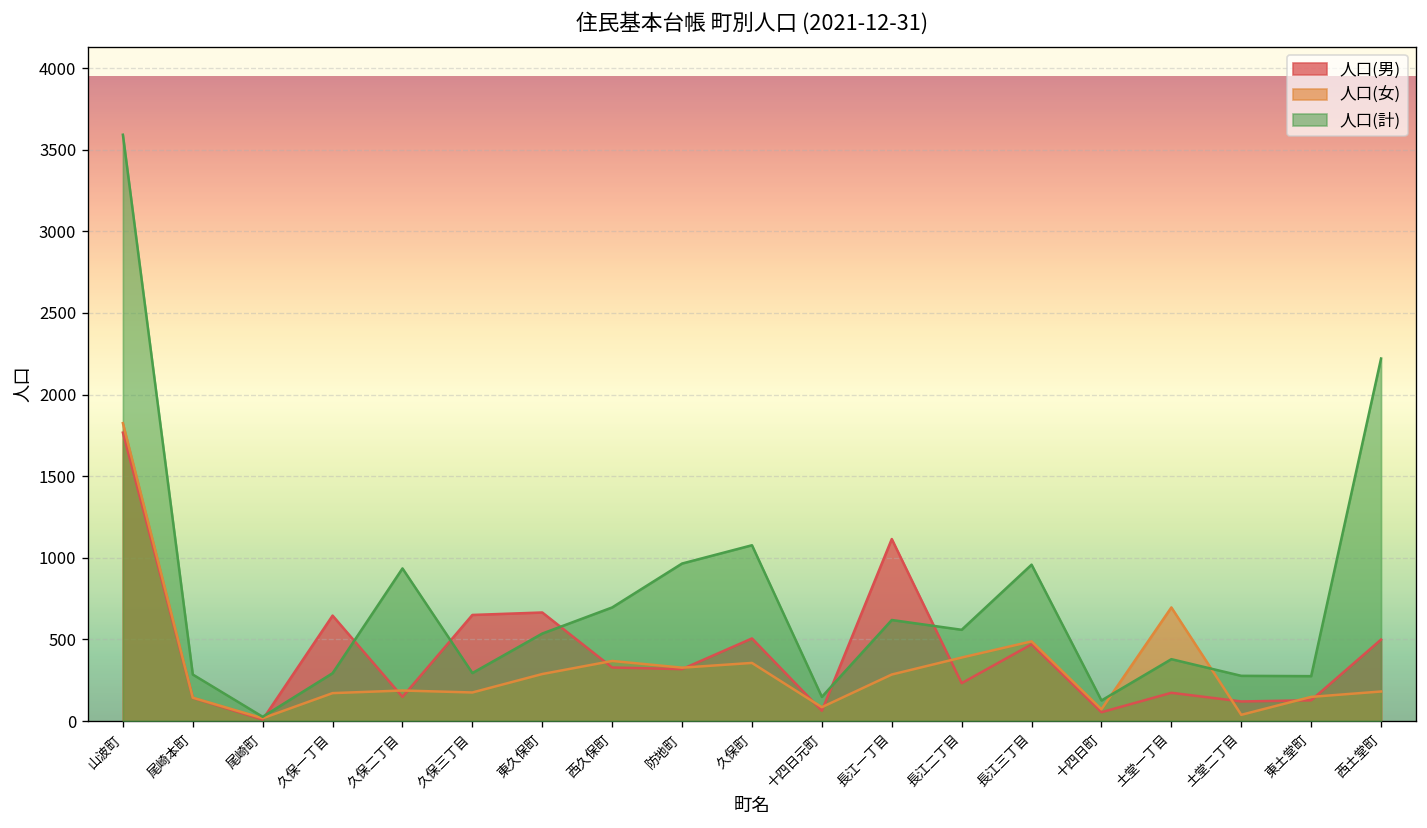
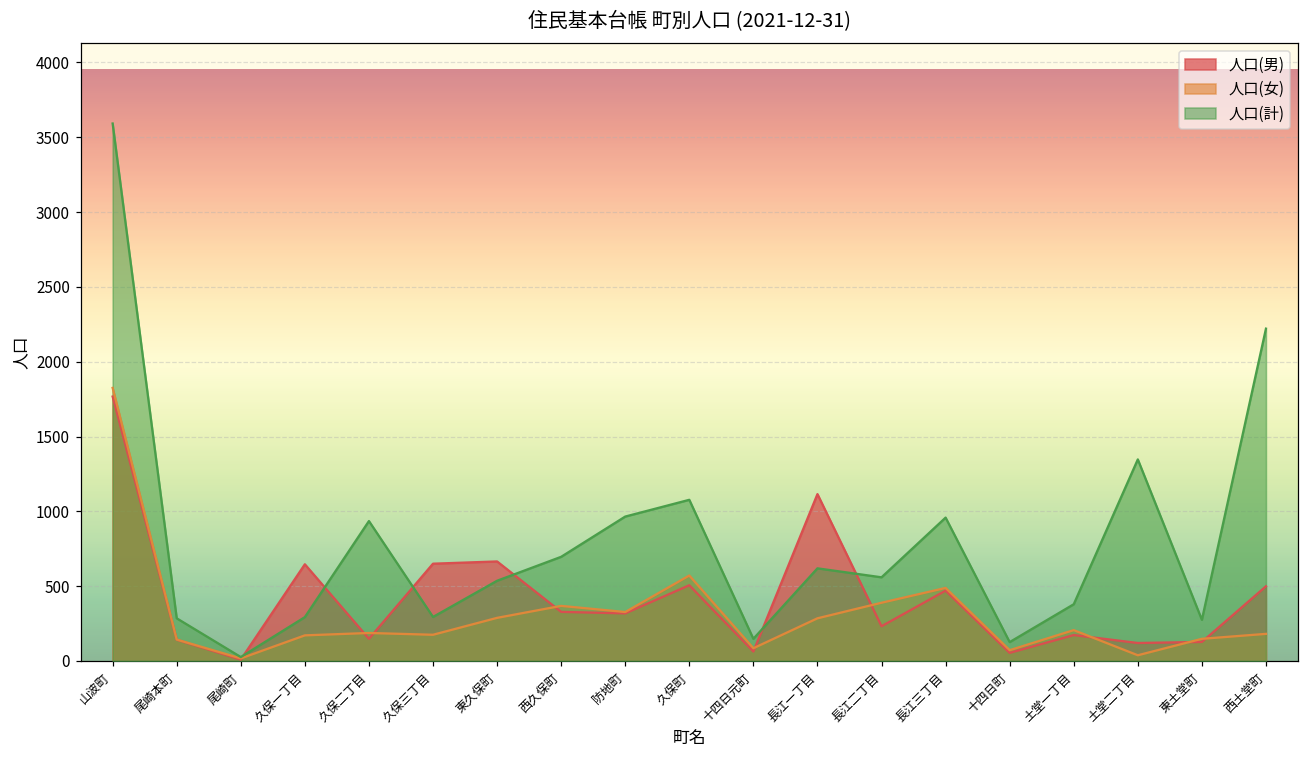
人口(女), 久保町: 360 -> 570
人口(女), 土堂一丁目: 700 -> 210
人口(計), 土堂二丁目: 280 -> 1350
